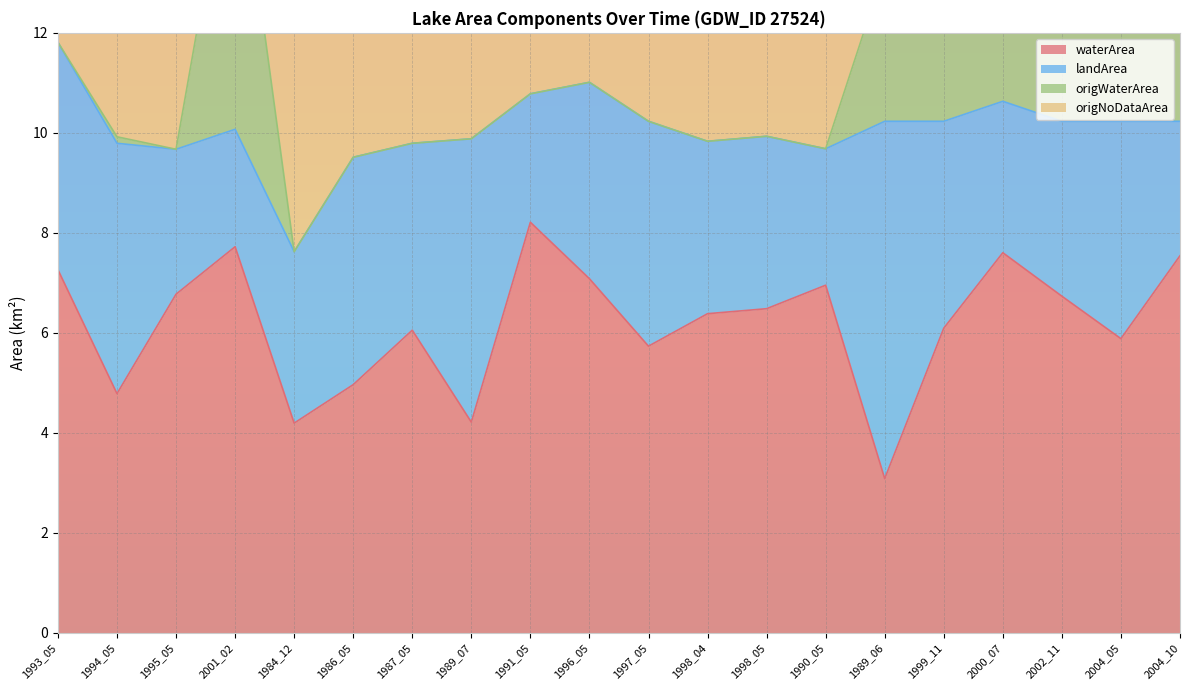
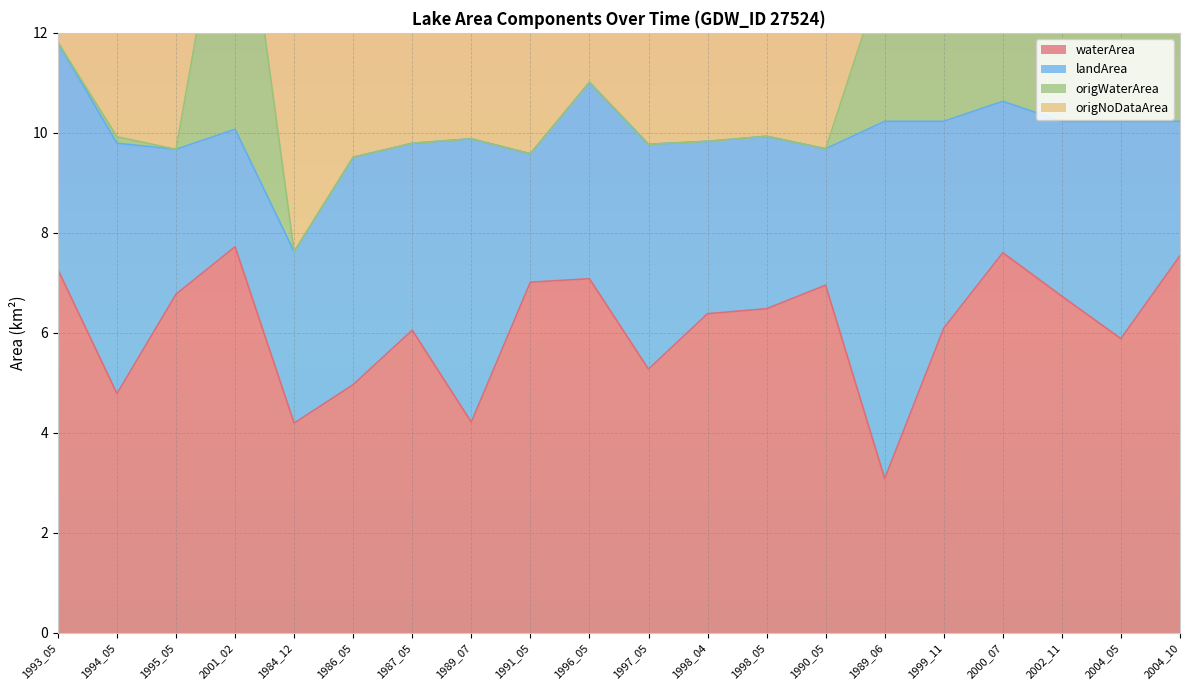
waterArea, 1991_05: 8.2 -> 7.0
waterArea, 1997_05: 5.7 -> 5.3
